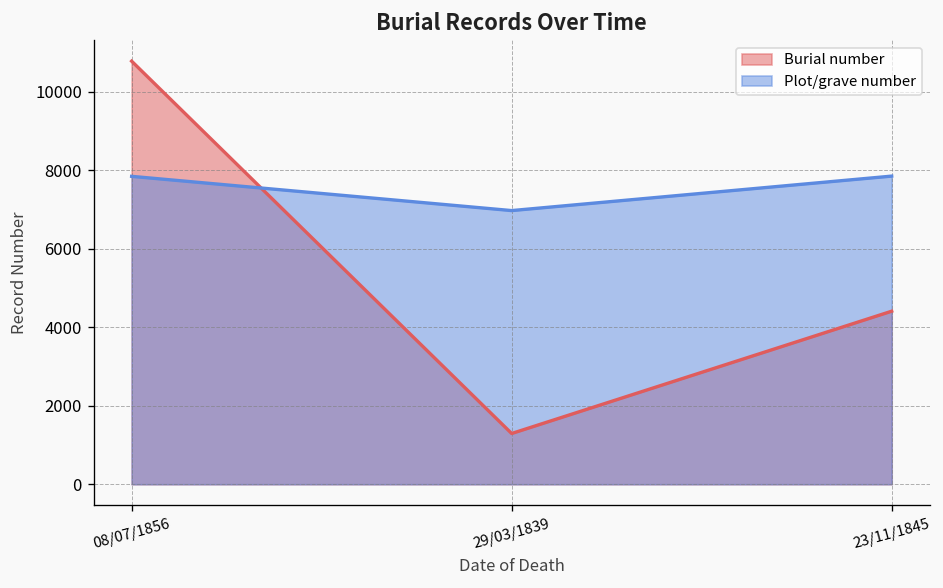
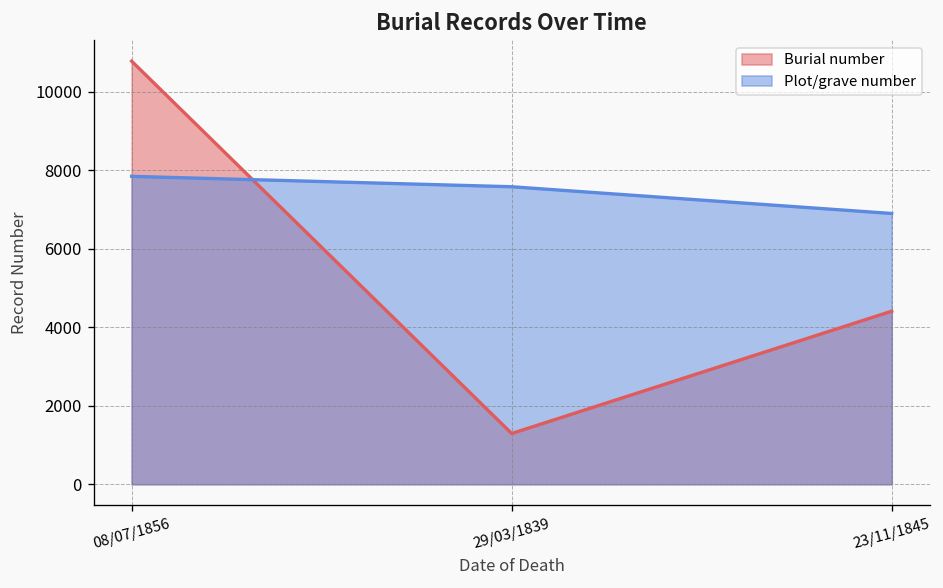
Plot/grave number, 29/03/1839: 7000 -> 7600
Plot/grave number, 23/11/1845: 7800 -> 6900
